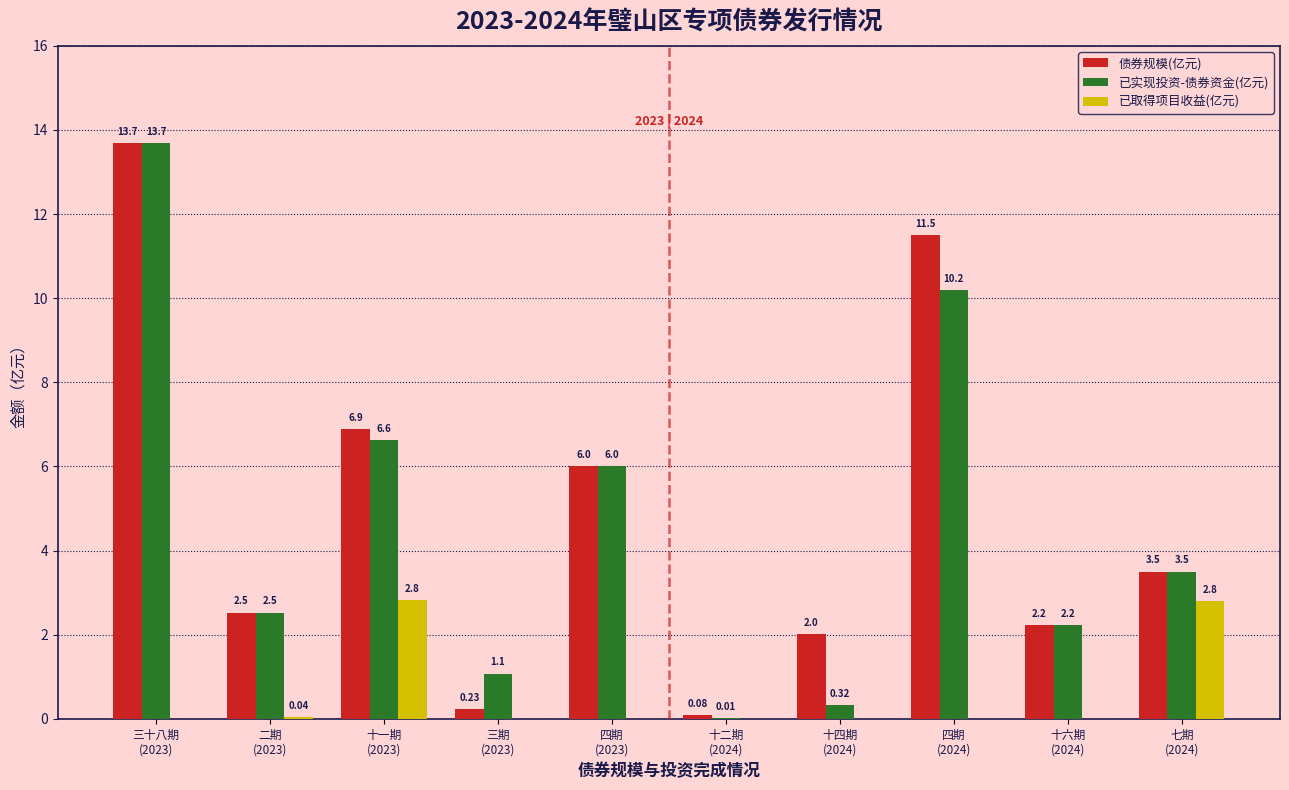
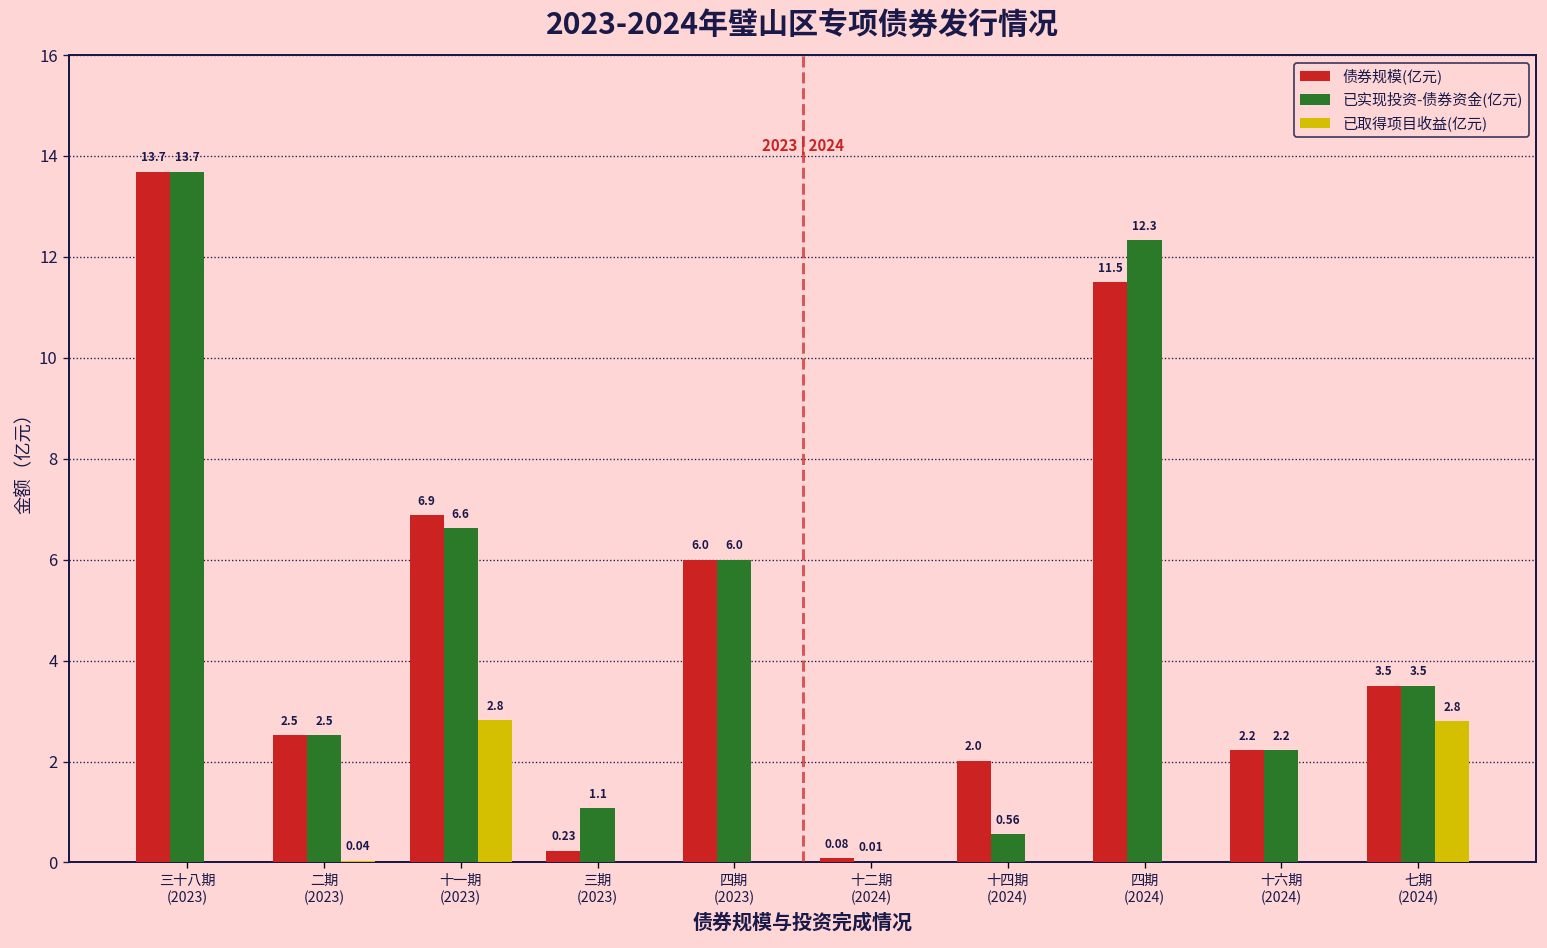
已实现投资-债券资金(亿元), 十四期 (2024): 0.32 -> 0.56
已实现投资-债券资金(亿元), 四期 (2024): 10.2 -> 12.3
